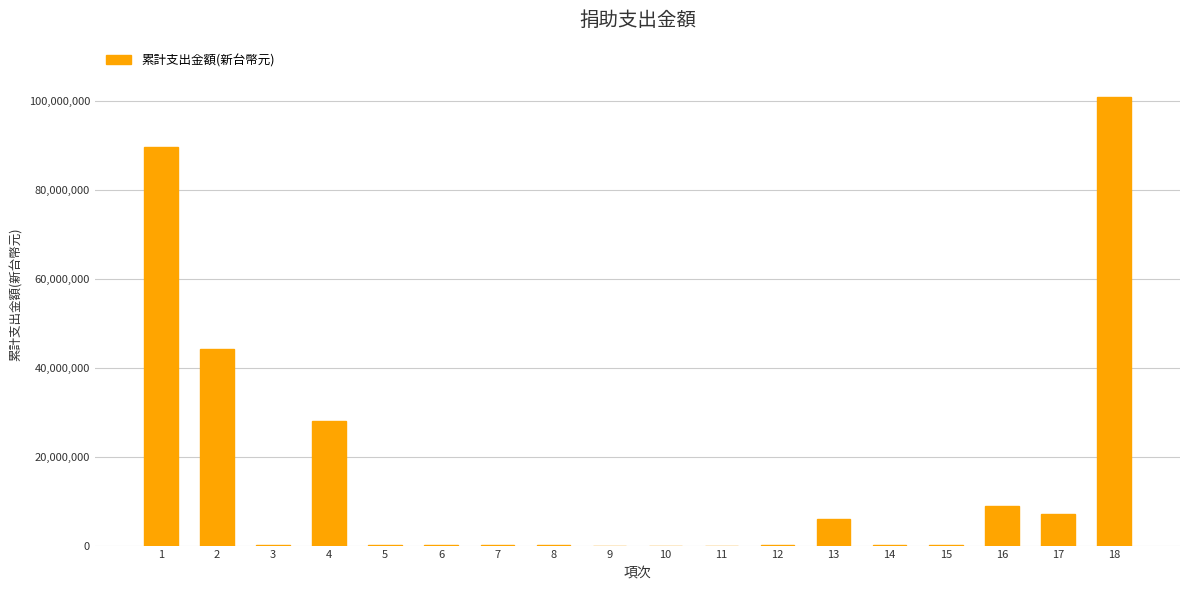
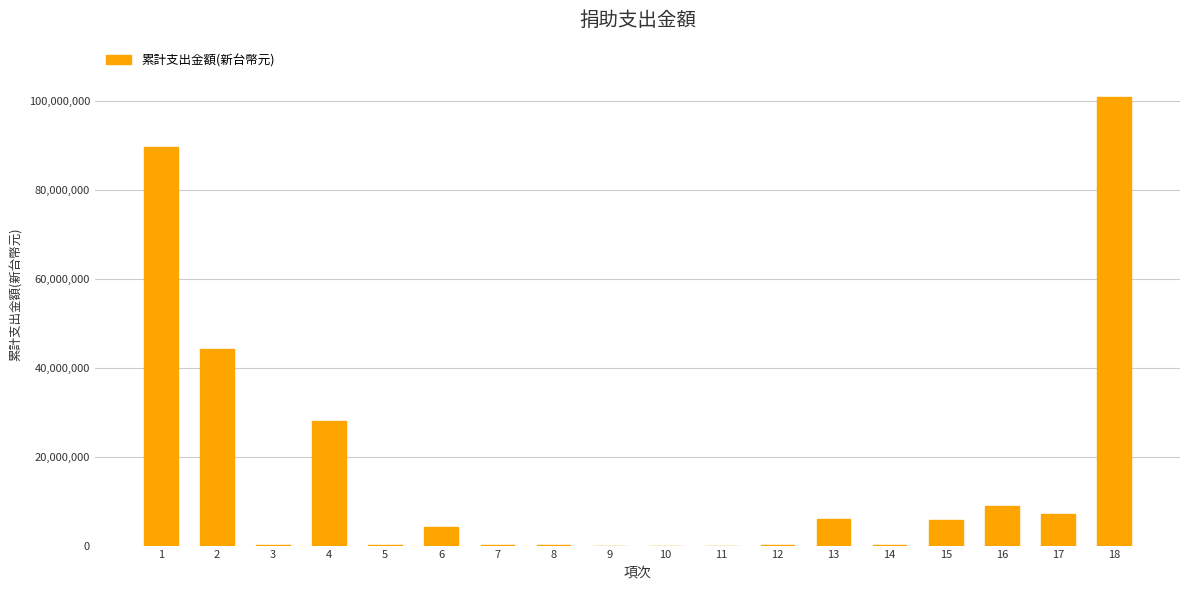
6: 0 -> 4,000,000
15: 0 -> 6,000,000
